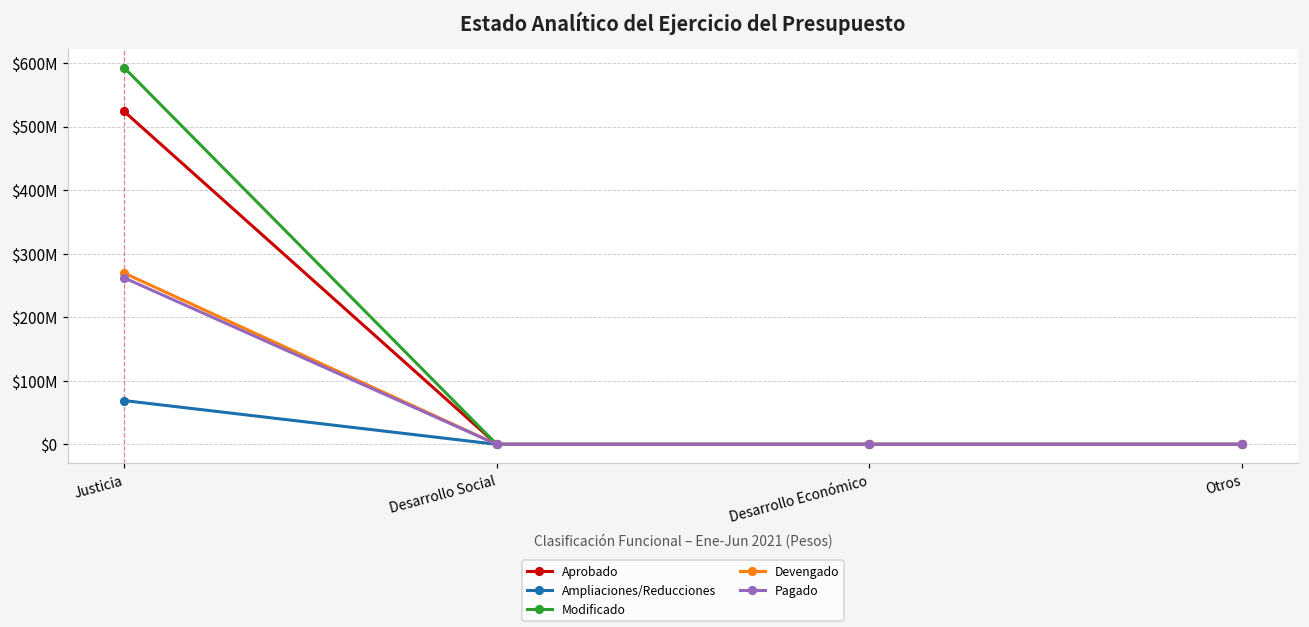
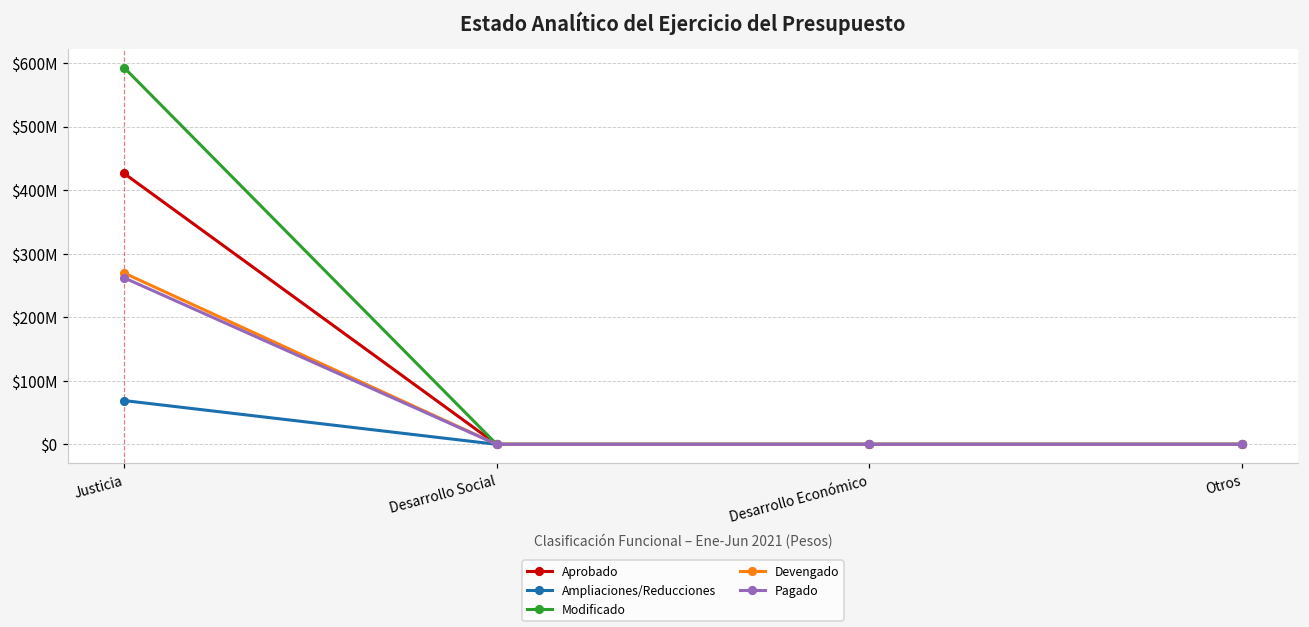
Aprobado, Justicia: $520000000 -> $430000000
